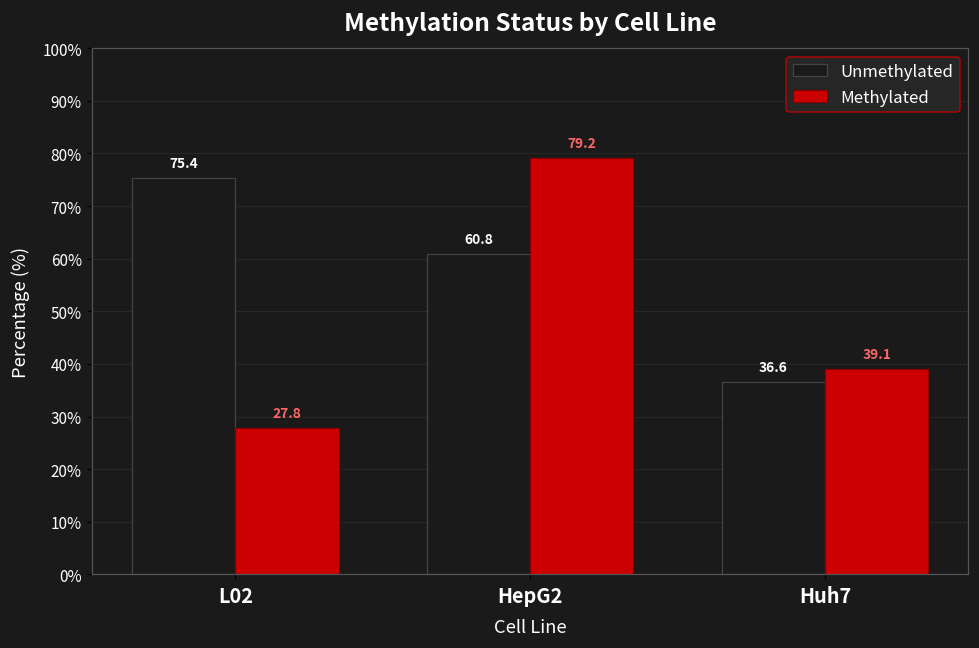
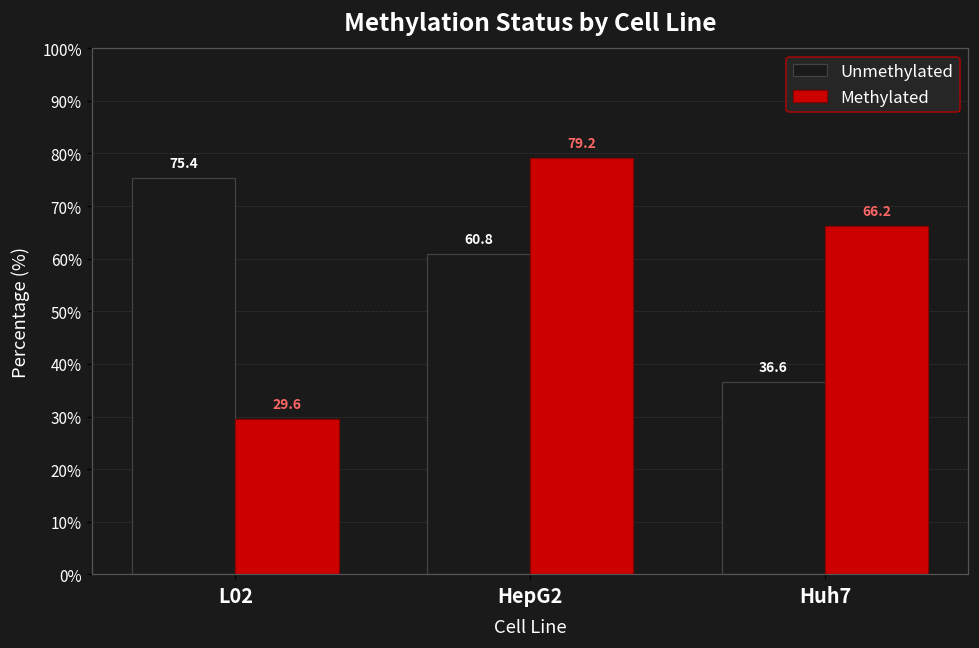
Methylated, L02: 27.8 -> 29.6
Methylated, Huh7: 39.1 -> 66.2
